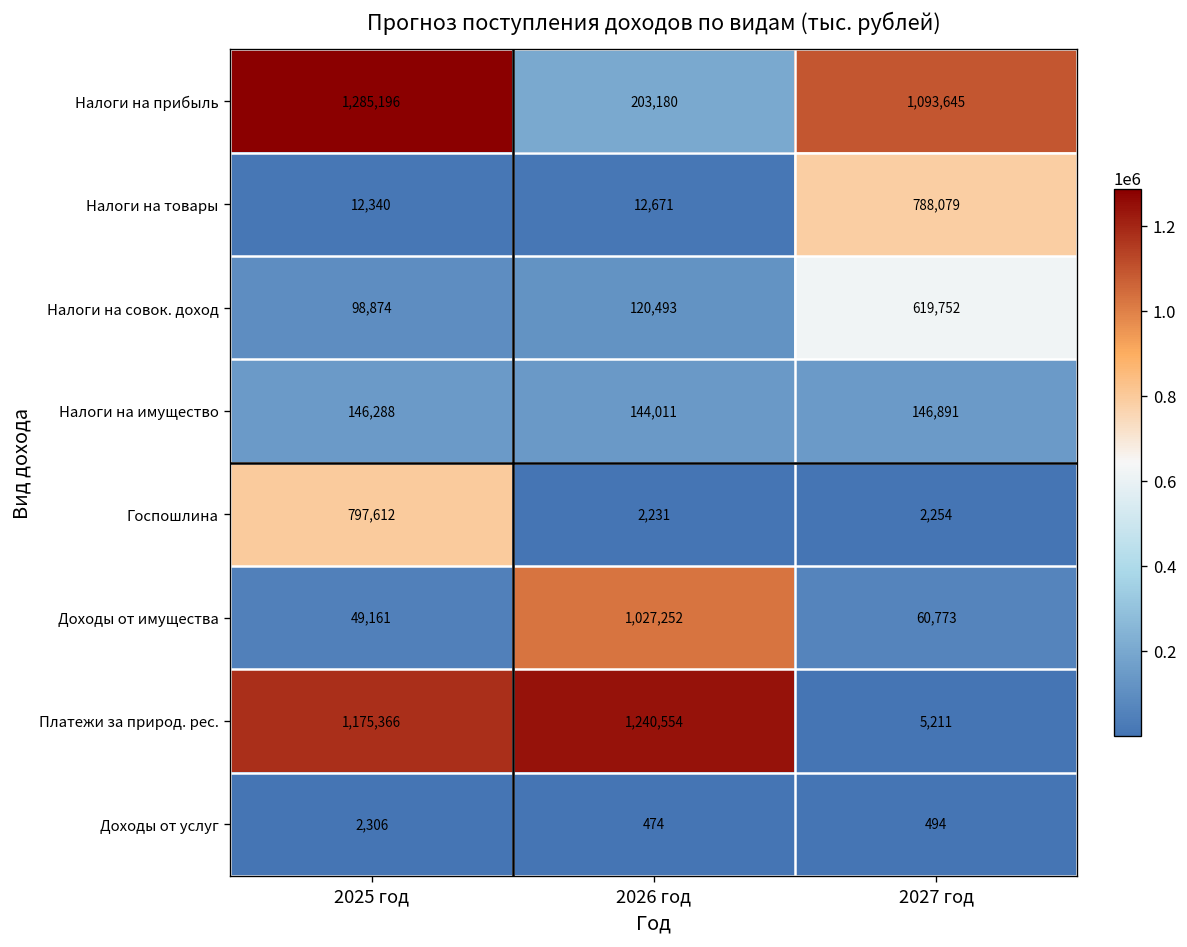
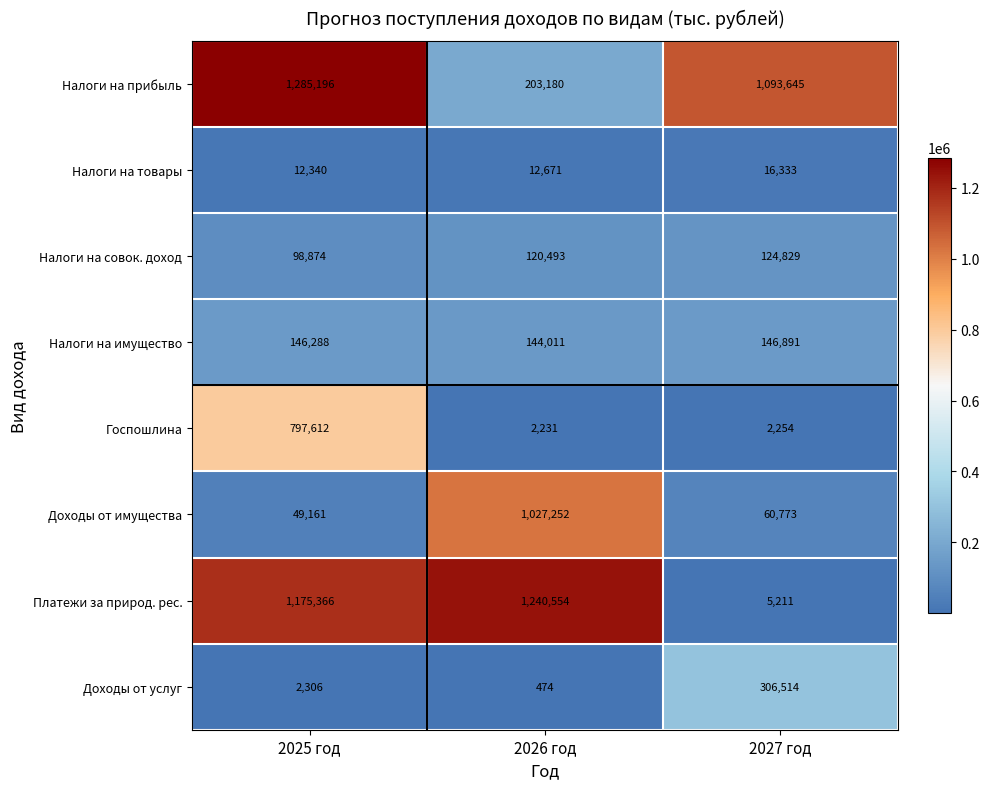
Налоги на товары, 2027 год: 788,079 -> 16,333
Налоги на совок. доход, 2027 год: 619,752 -> 124,829
Доходы от услуг, 2027 год: 494 -> 306,514
